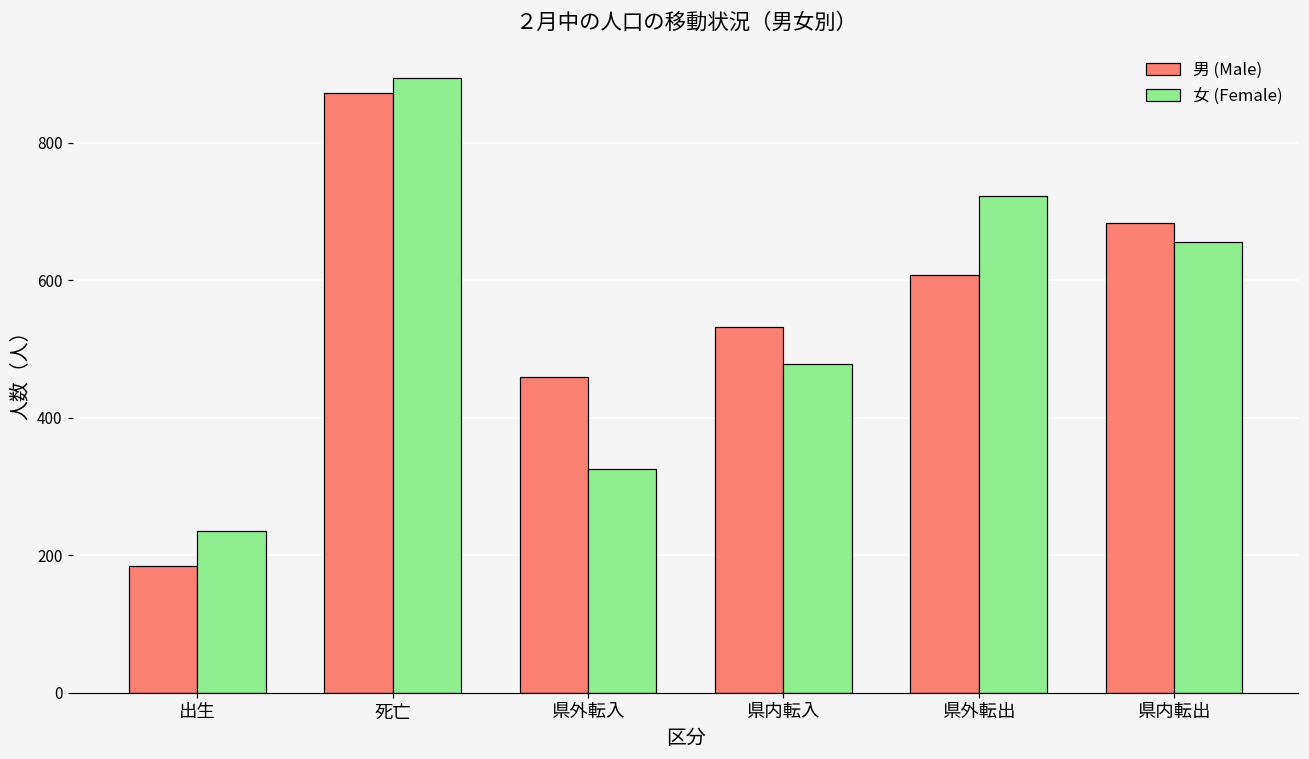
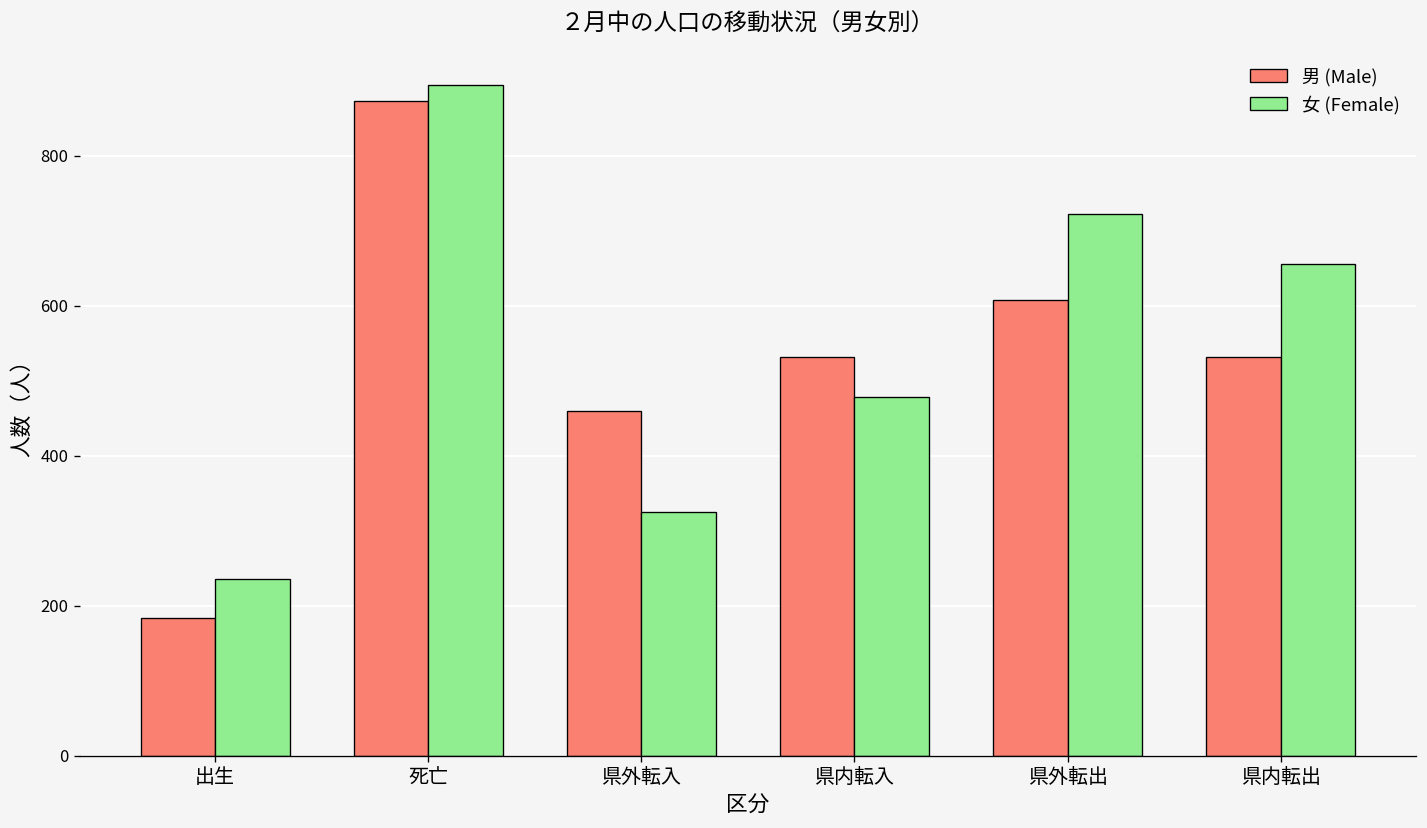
男 (Male), 県内転出: 680 -> 530
